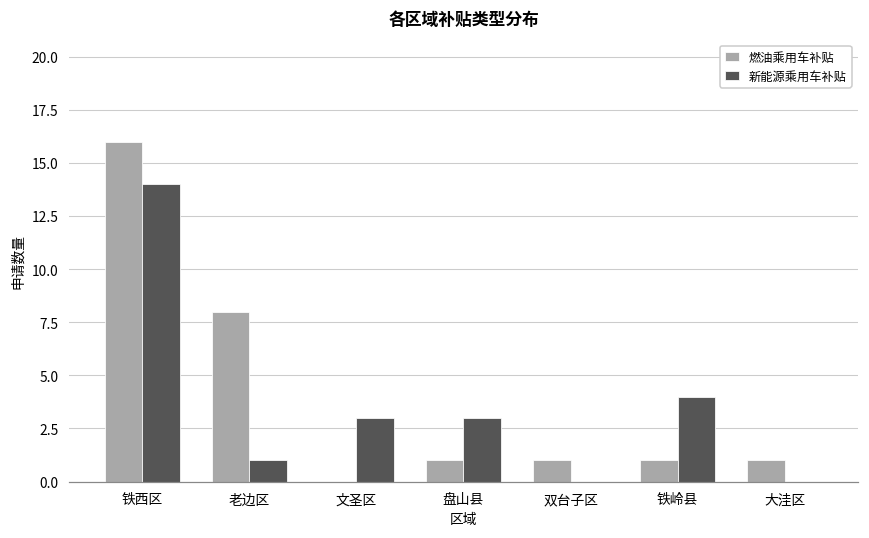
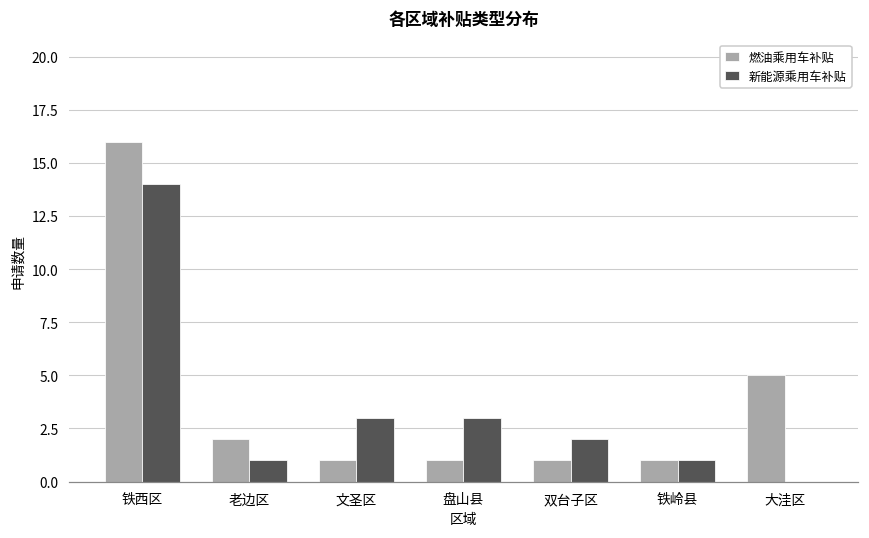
燃油乘用车补贴, 老边区: 8 -> 2
燃油乘用车补贴, 文圣区: 0 -> 1
新能源乘用车补贴, 双台子区: 0 -> 2
新能源乘用车补贴, 铁岭县: 4 -> 1
燃油乘用车补贴, 大洼区: 1 -> 5
